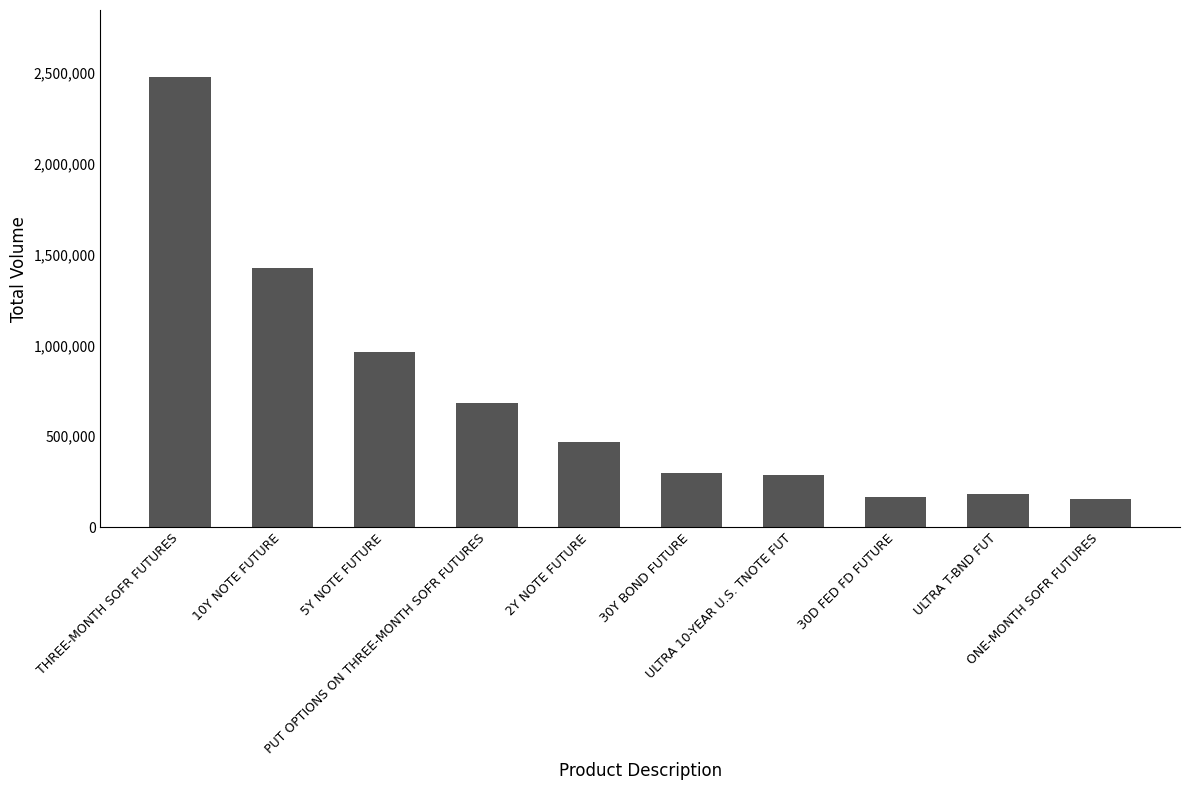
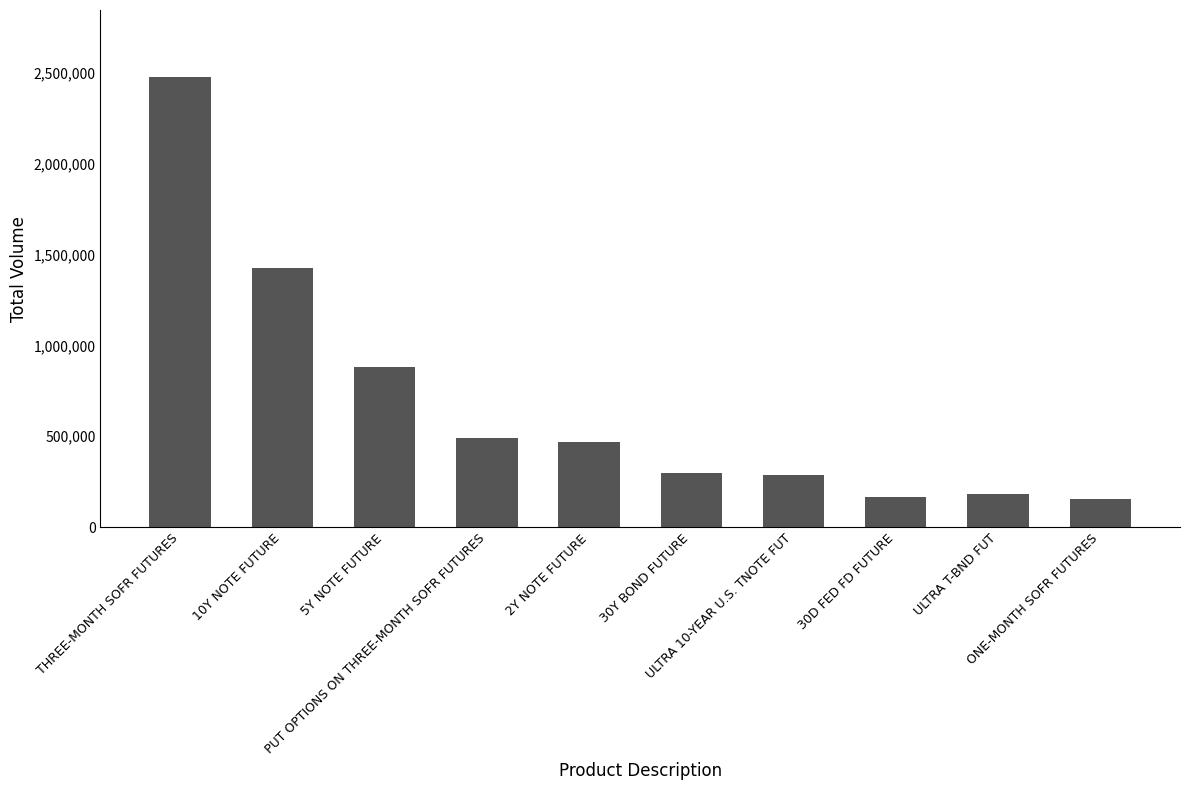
5Y NOTE FUTURE: 960,000 -> 880,000
PUT OPTIONS ON THREE-MONTH SOFR FUTURES: 680,000 -> 490,000
